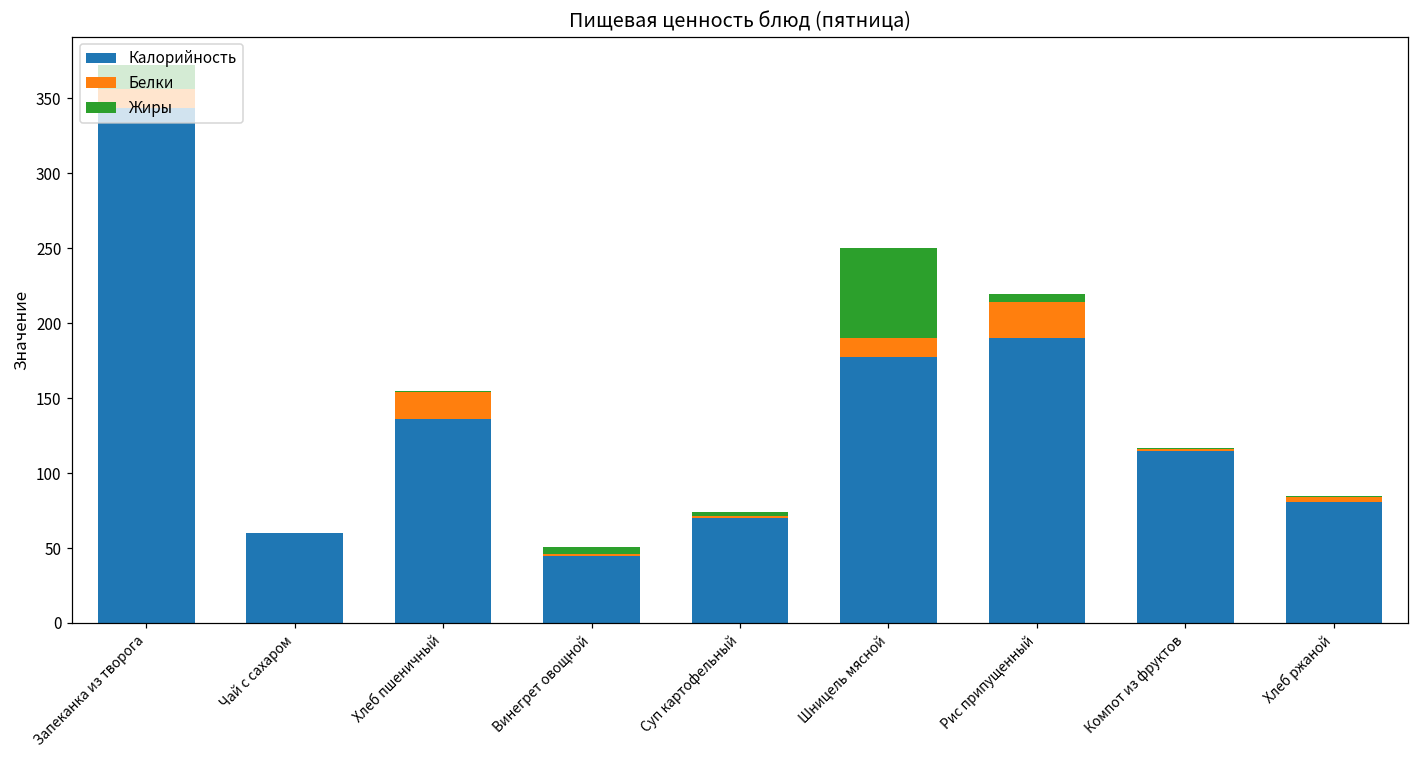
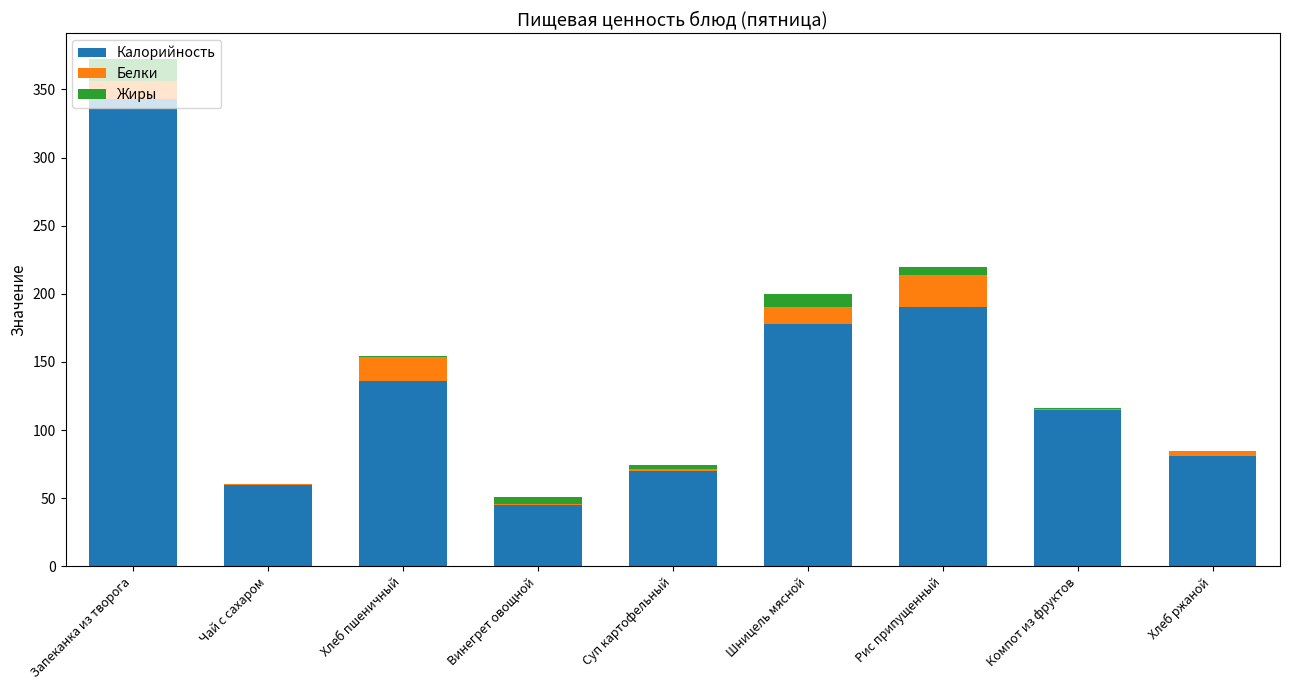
Жиры, Шницель мясной: 60 -> 10
